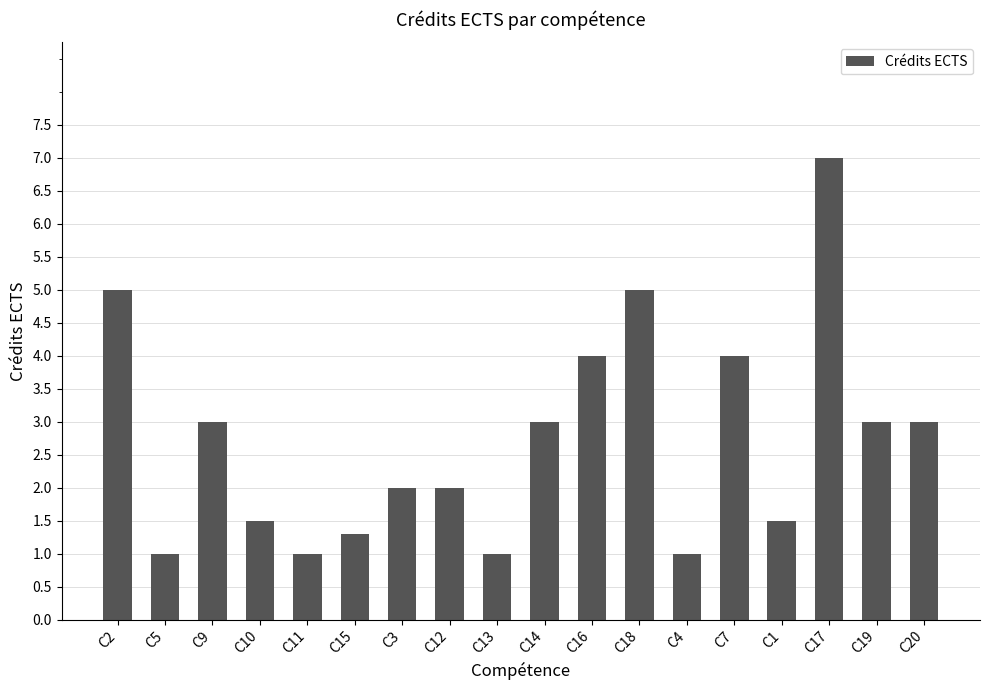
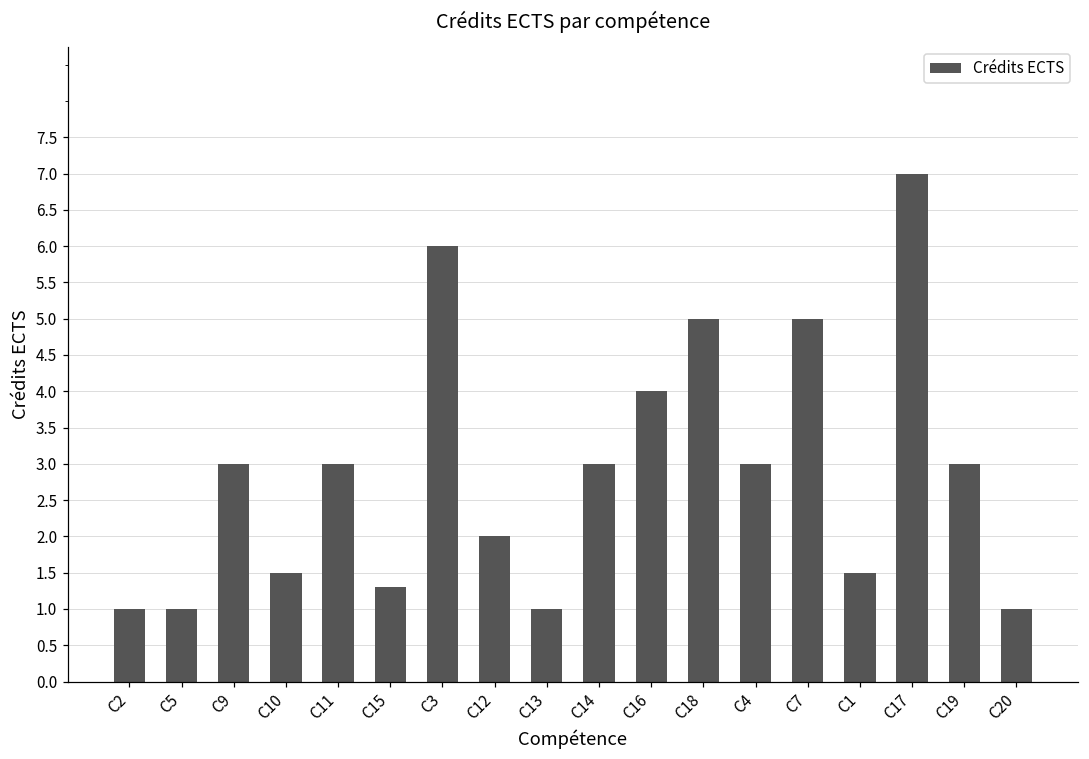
C2: 5 -> 1
C11: 1 -> 3
C3: 2 -> 6
C4: 1 -> 3
C7: 4 -> 5
C20: 3 -> 1
